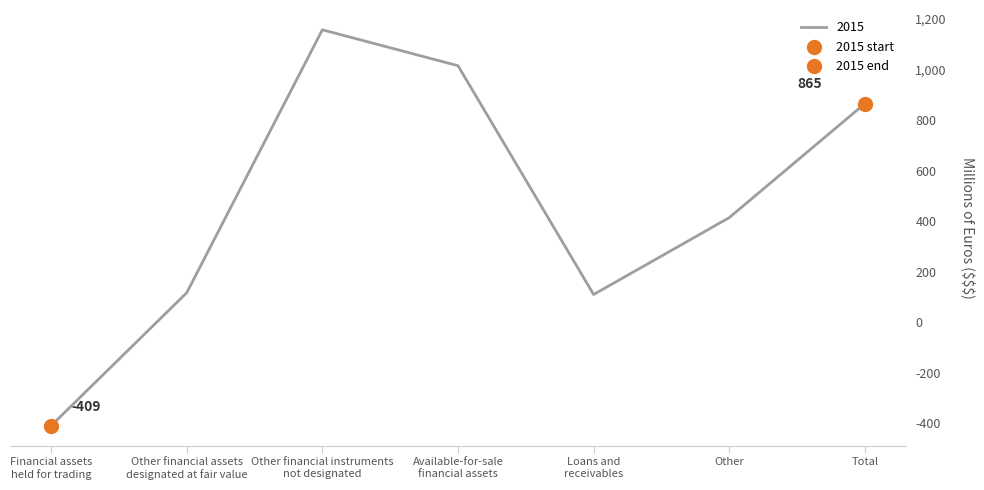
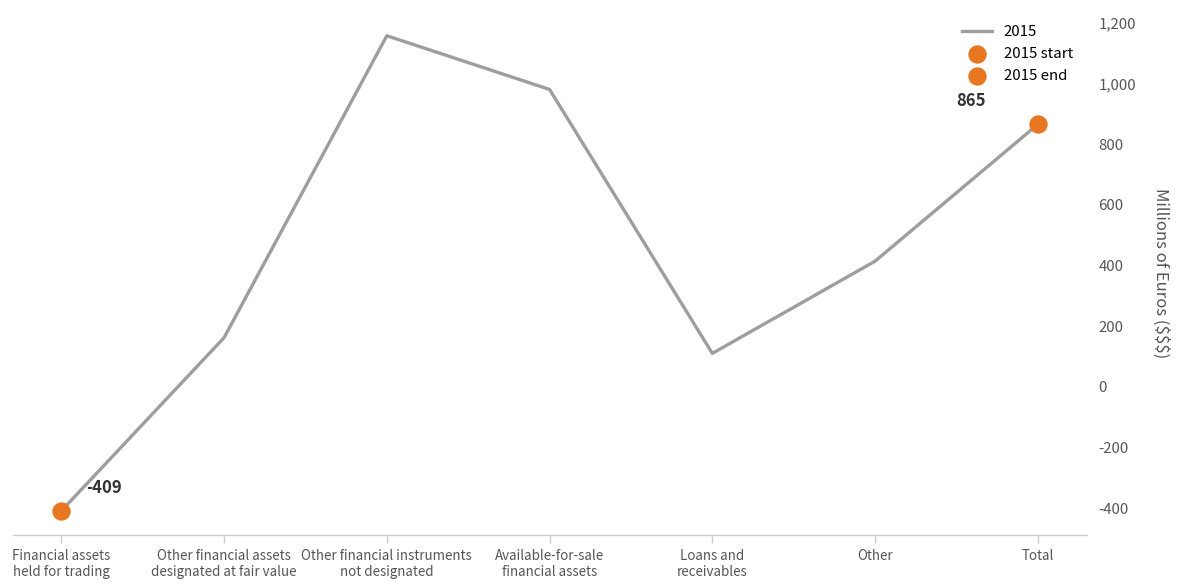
2015, Other financial assets designated at fair value: 120 -> 160
2015, Available-for-sale financial assets: 1,020 -> 980
